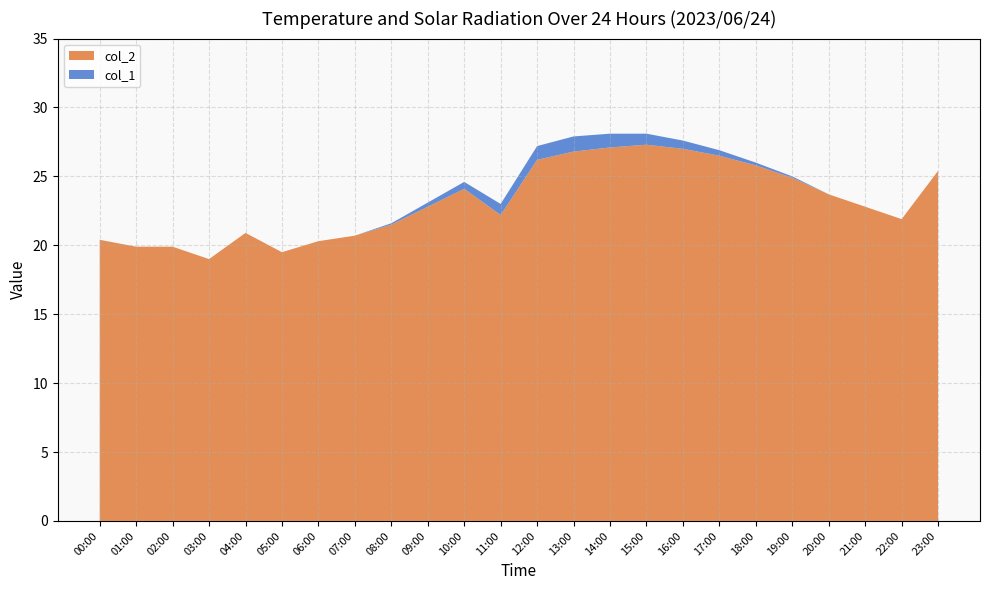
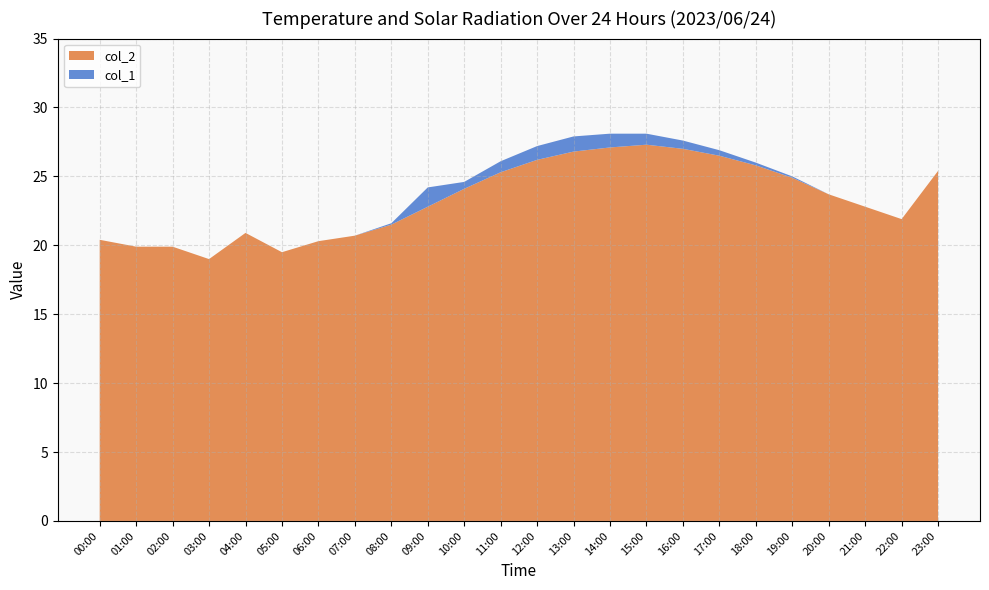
col_1, 09:00: 0.3 -> 1.4
col_2, 11:00: 22.2 -> 25.3
